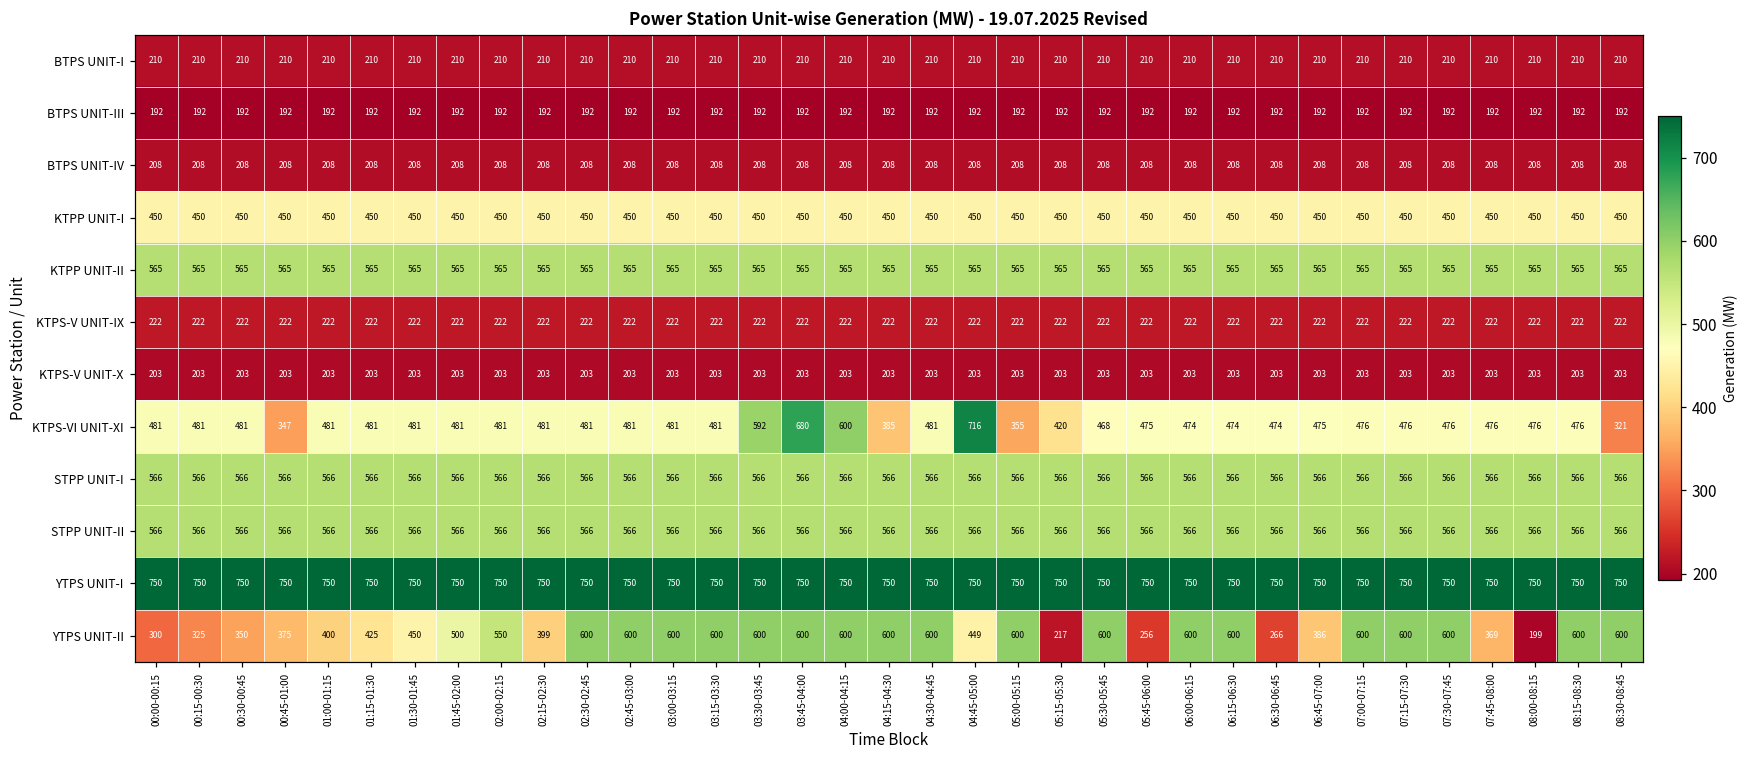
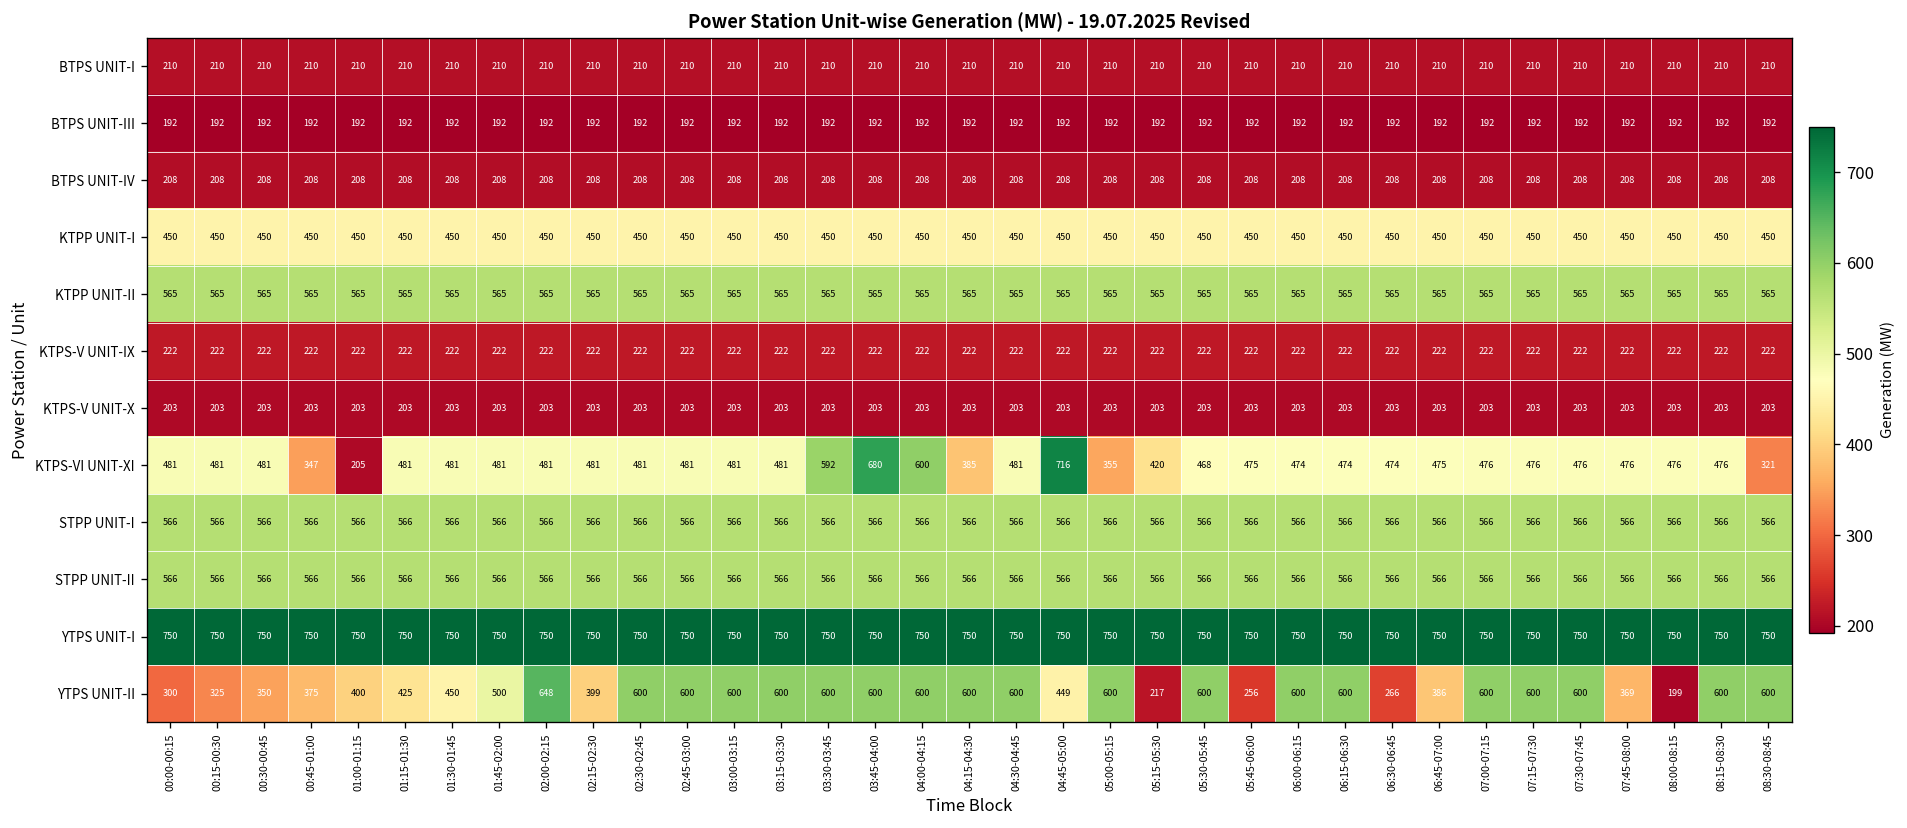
KTPS-VI UNIT-XI, 01:00-01:15: 481 -> 205
YTPS UNIT-II, 02:00-02:15: 550 -> 648
